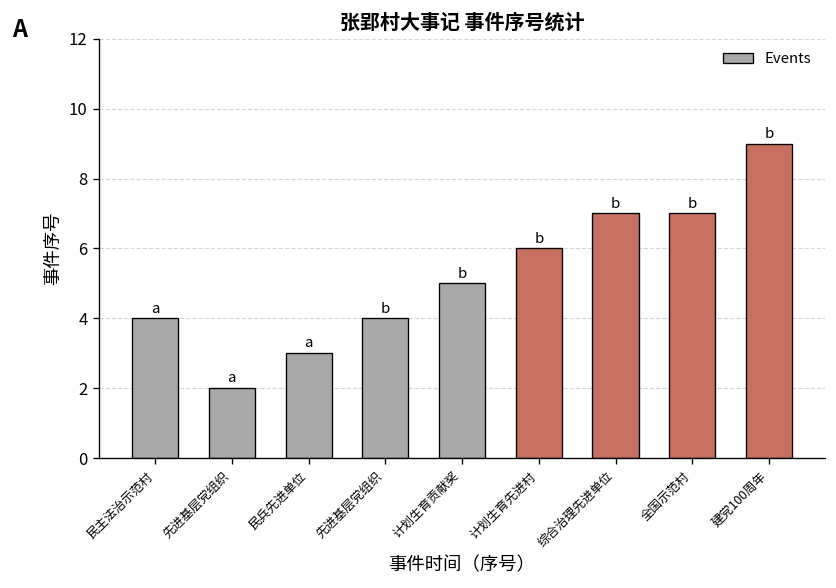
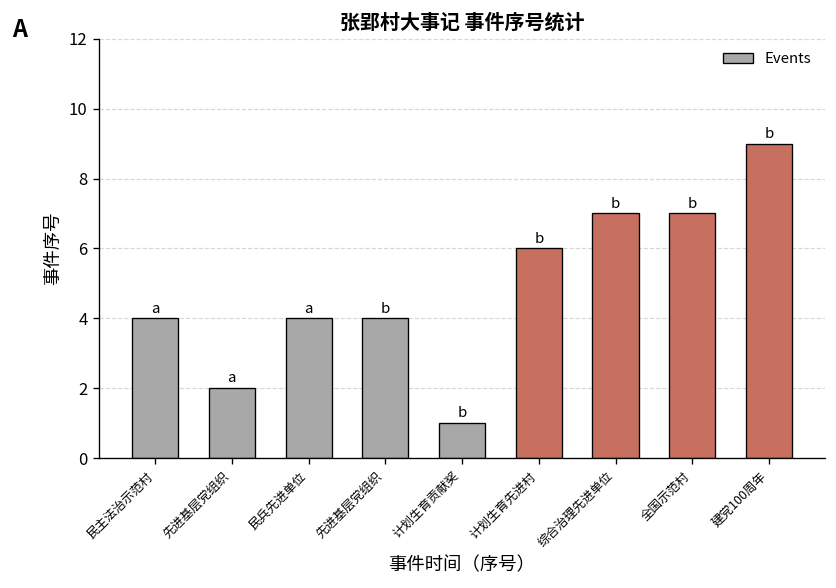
民兵先进单位: 3 -> 4
计划生育贡献奖: 5 -> 1
